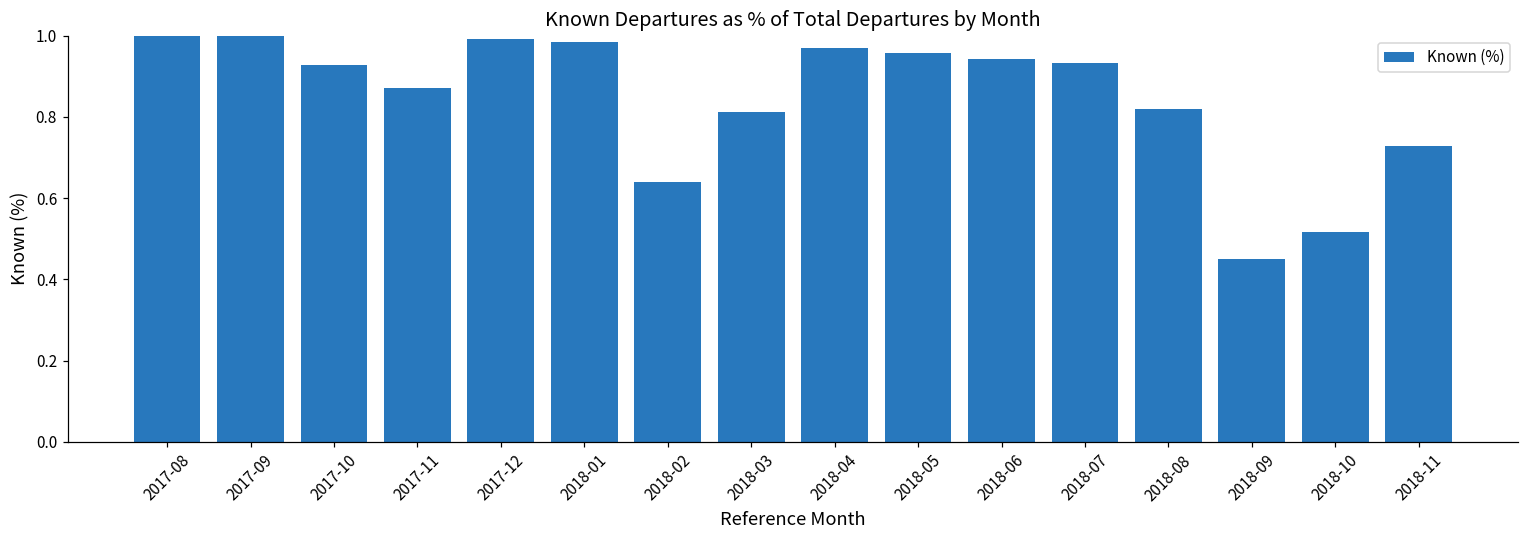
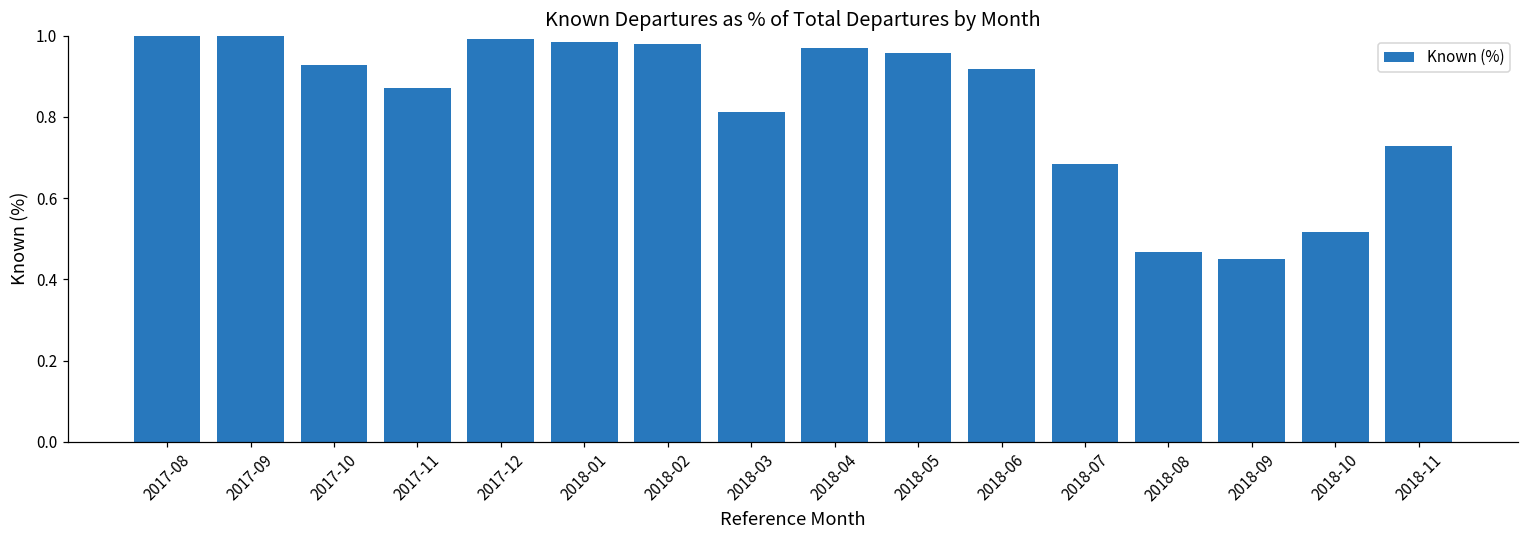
2018-02: 0.64 -> 0.98
2018-06: 0.94 -> 0.92
2018-07: 0.93 -> 0.68
2018-08: 0.82 -> 0.47
